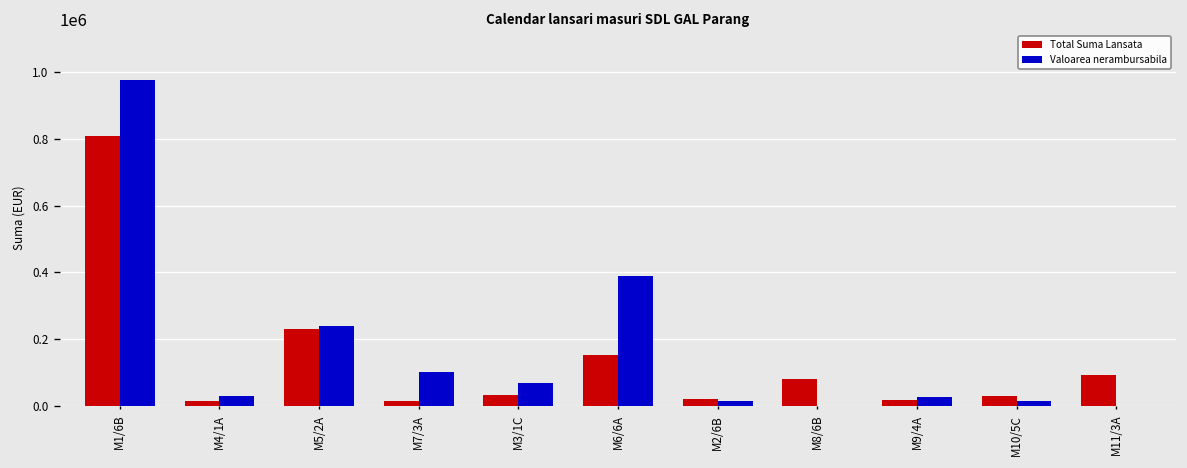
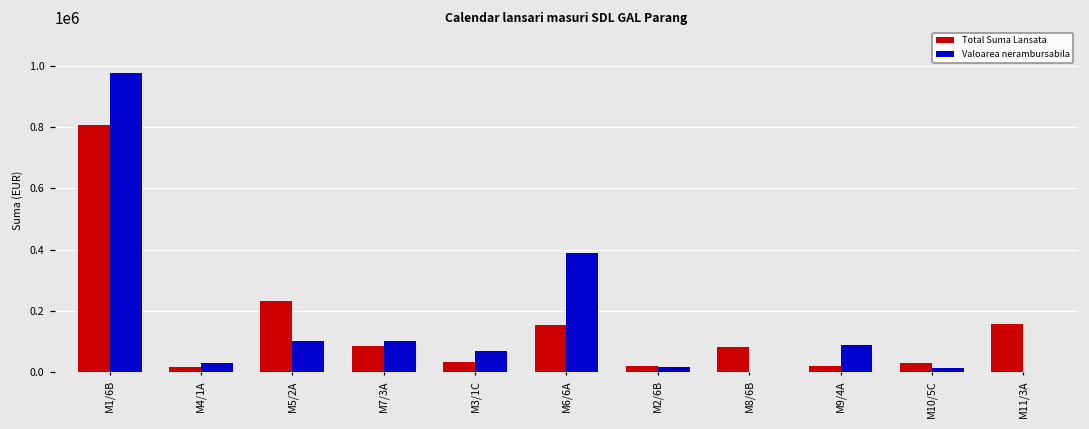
Valoarea nerambursabila, M5/2A: 240000 -> 100000
Total Suma Lansata, M7/3A: 20000 -> 80000
Valoarea nerambursabila, M9/4A: 30000 -> 90000
Total Suma Lansata, M11/3A: 90000 -> 160000
